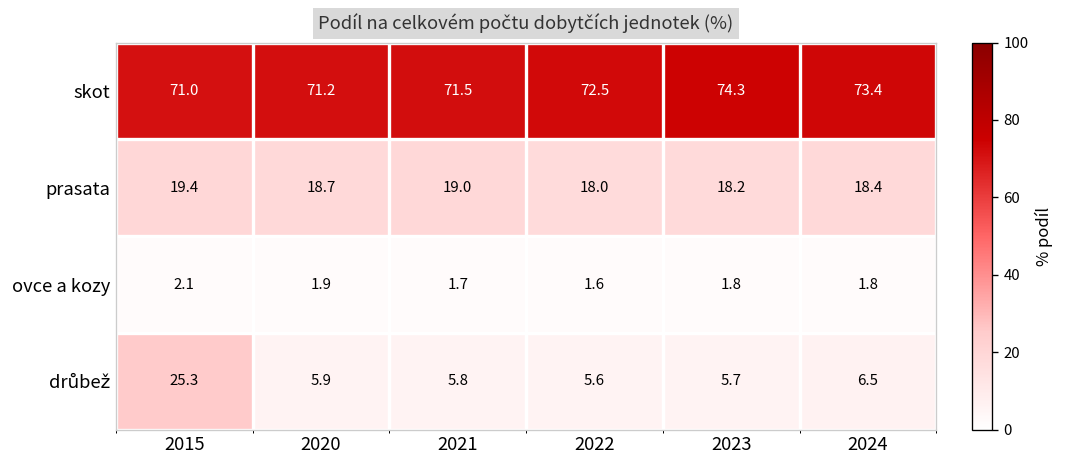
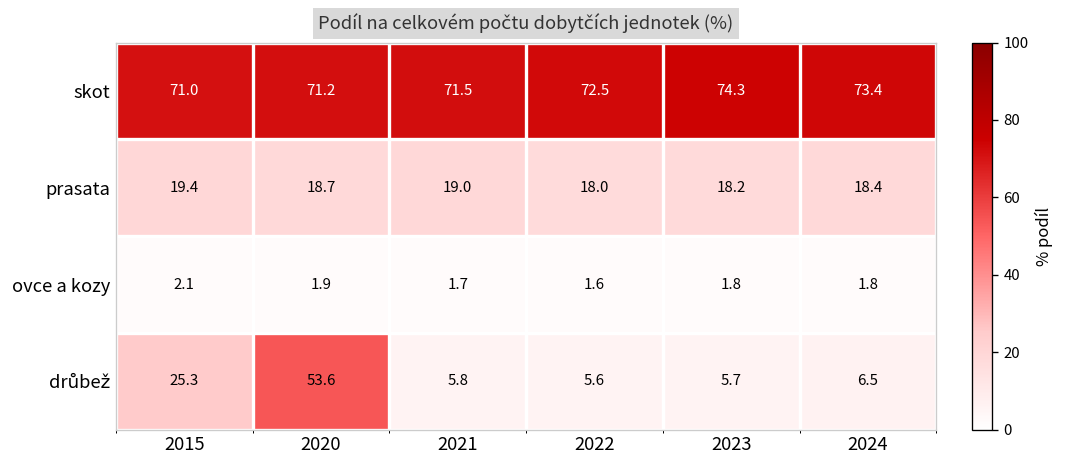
drůbež, 2020: 5.9 -> 53.6
